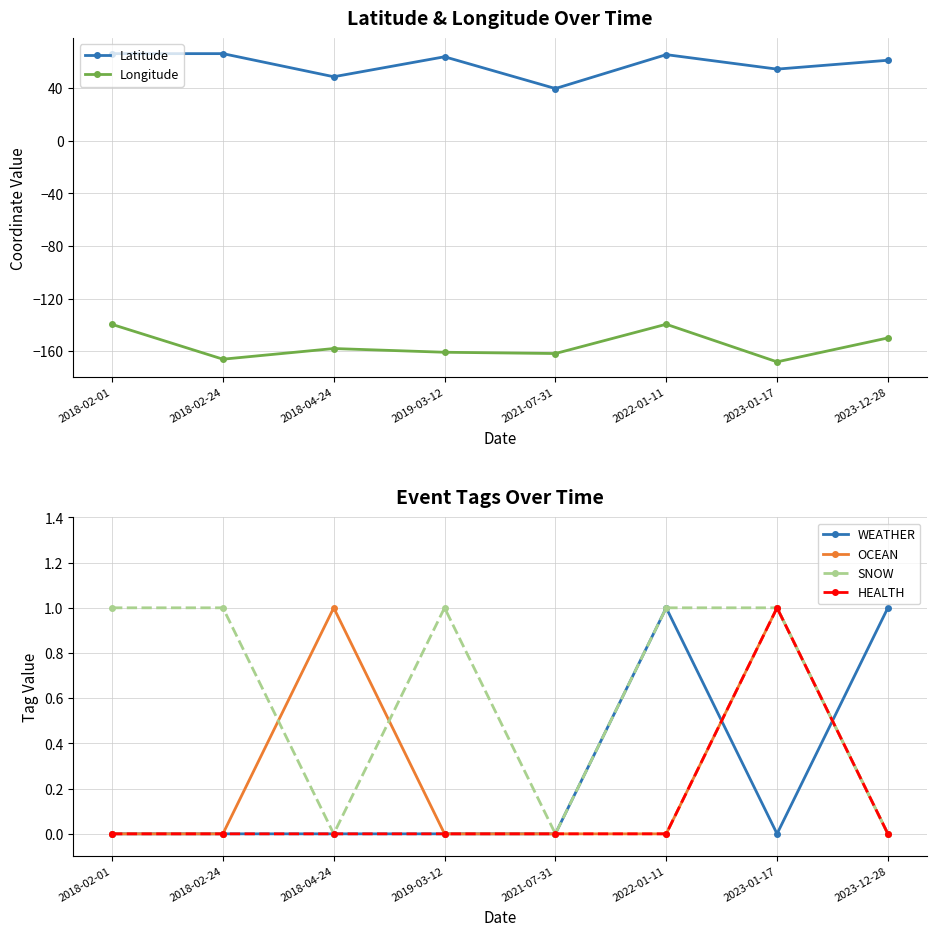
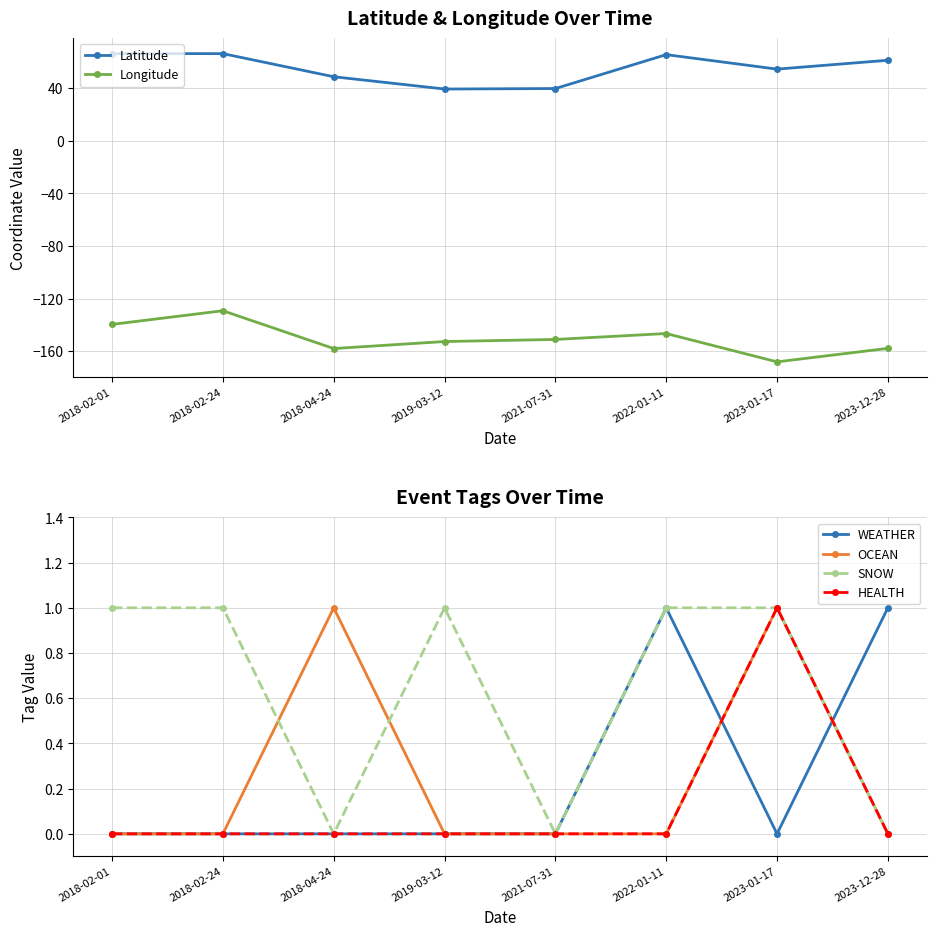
Latitude & Longitude Over Time, Longitude, 2018-02-24: -166 -> -129
Latitude & Longitude Over Time, Latitude, 2019-03-12: 64 -> 39
Latitude & Longitude Over Time, Longitude, 2019-03-12: -161 -> -153
Latitude & Longitude Over Time, Longitude, 2021-07-31: -162 -> -151
Latitude & Longitude Over Time, Longitude, 2022-01-11: -139 -> -147
Latitude & Longitude Over Time, Longitude, 2023-12-28: -150 -> -158
